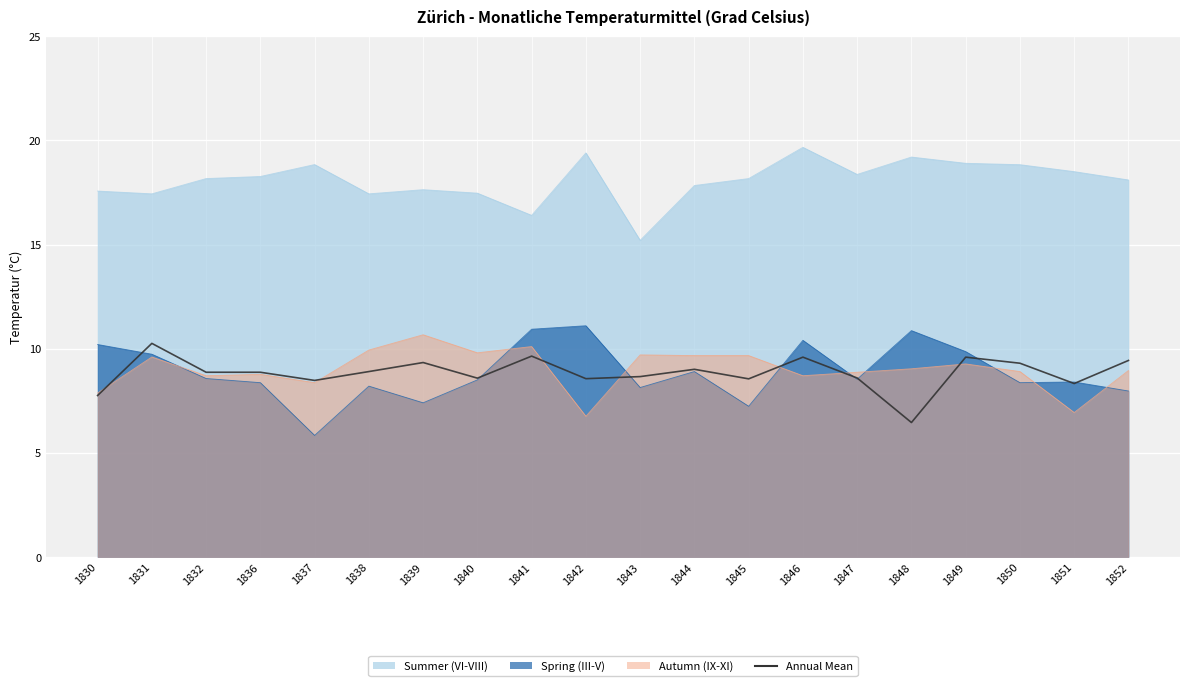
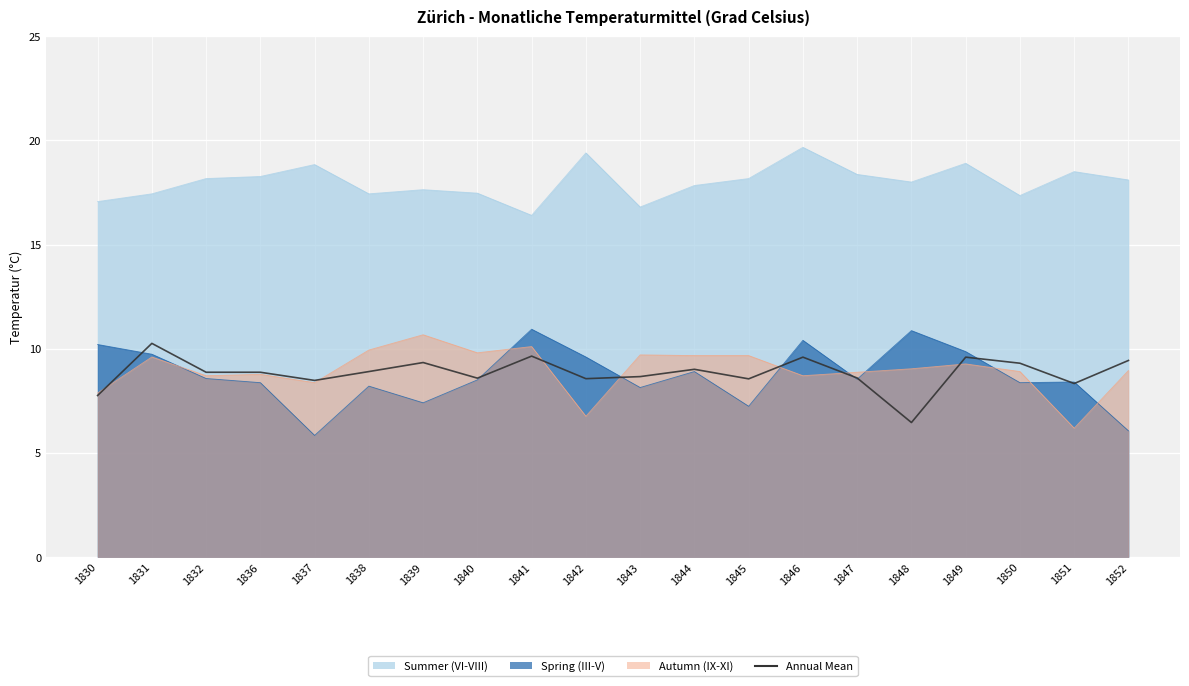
Summer (VI-VIII), 1830: 17.6 -> 17.1
Spring (III-V), 1842: 11.1 -> 9.6
Summer (VI-VIII), 1843: 15.2 -> 16.8
Summer (VI-VIII), 1848: 19.2 -> 18.0
Summer (VI-VIII), 1850: 18.8 -> 17.4
Autumn (IX-XI), 1851: 6.9 -> 6.2
Spring (III-V), 1852: 8.0 -> 6.1
